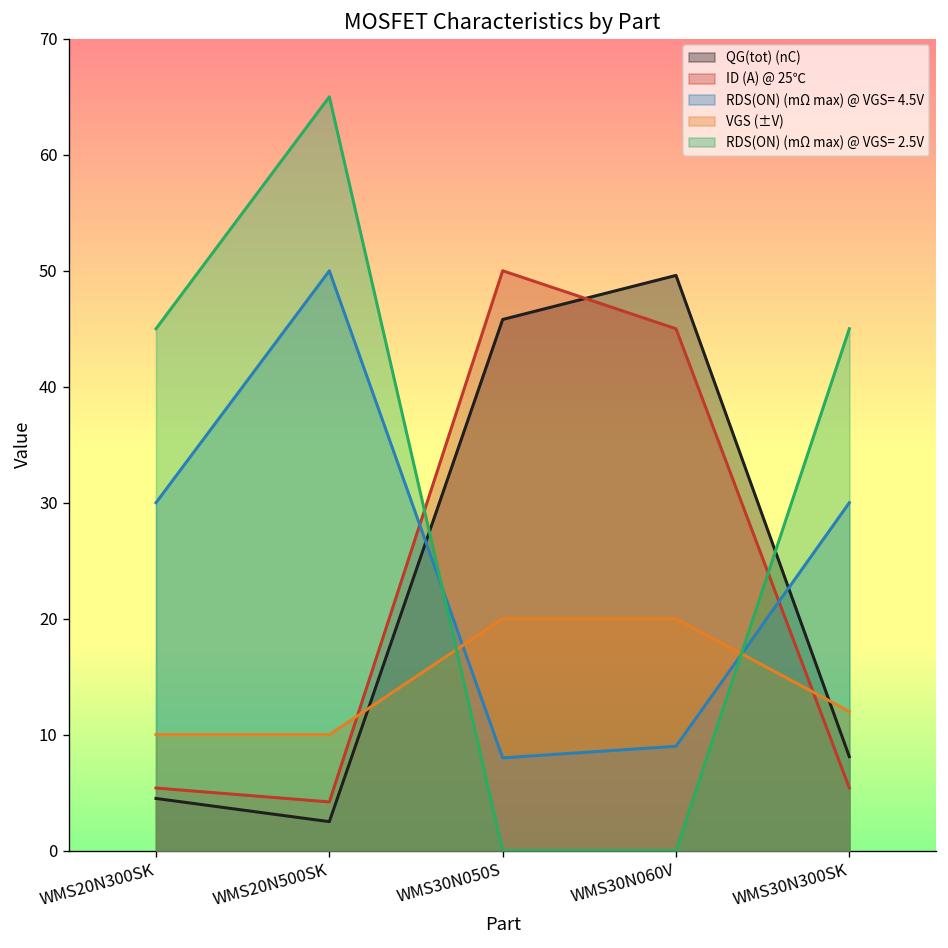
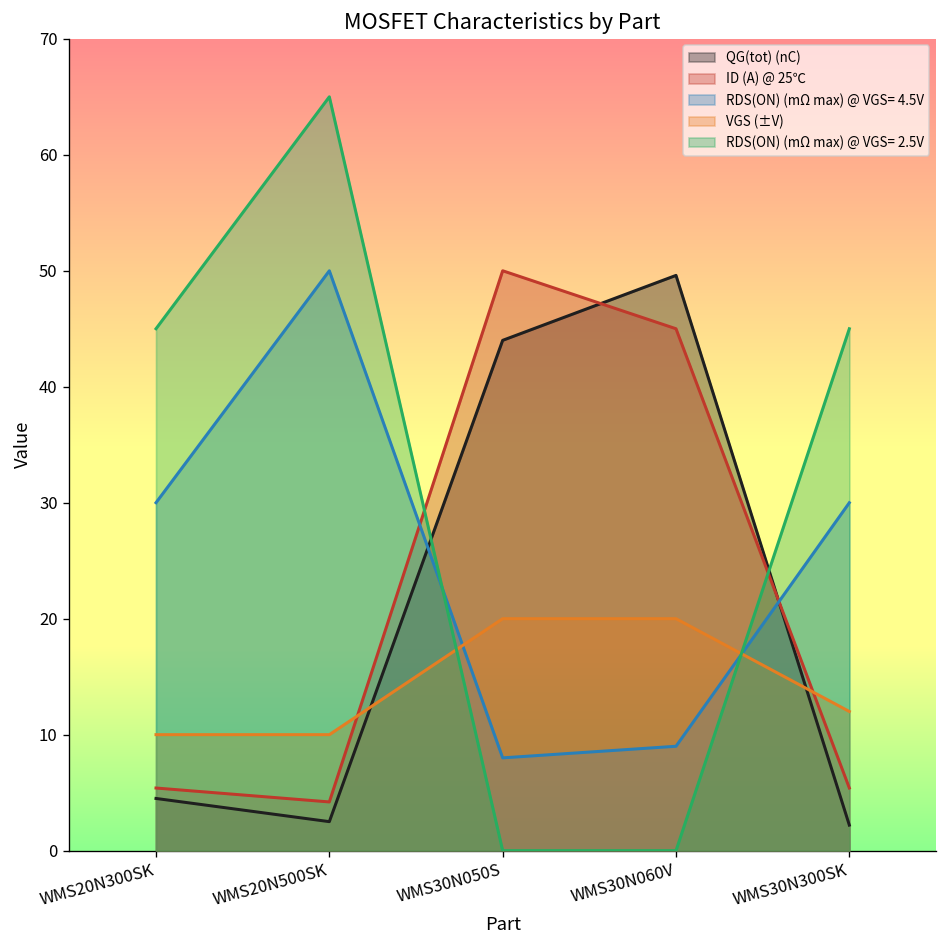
QG(tot) (nC), WMS30N050S: 46 -> 44
QG(tot) (nC), WMS30N300SK: 8 -> 2
